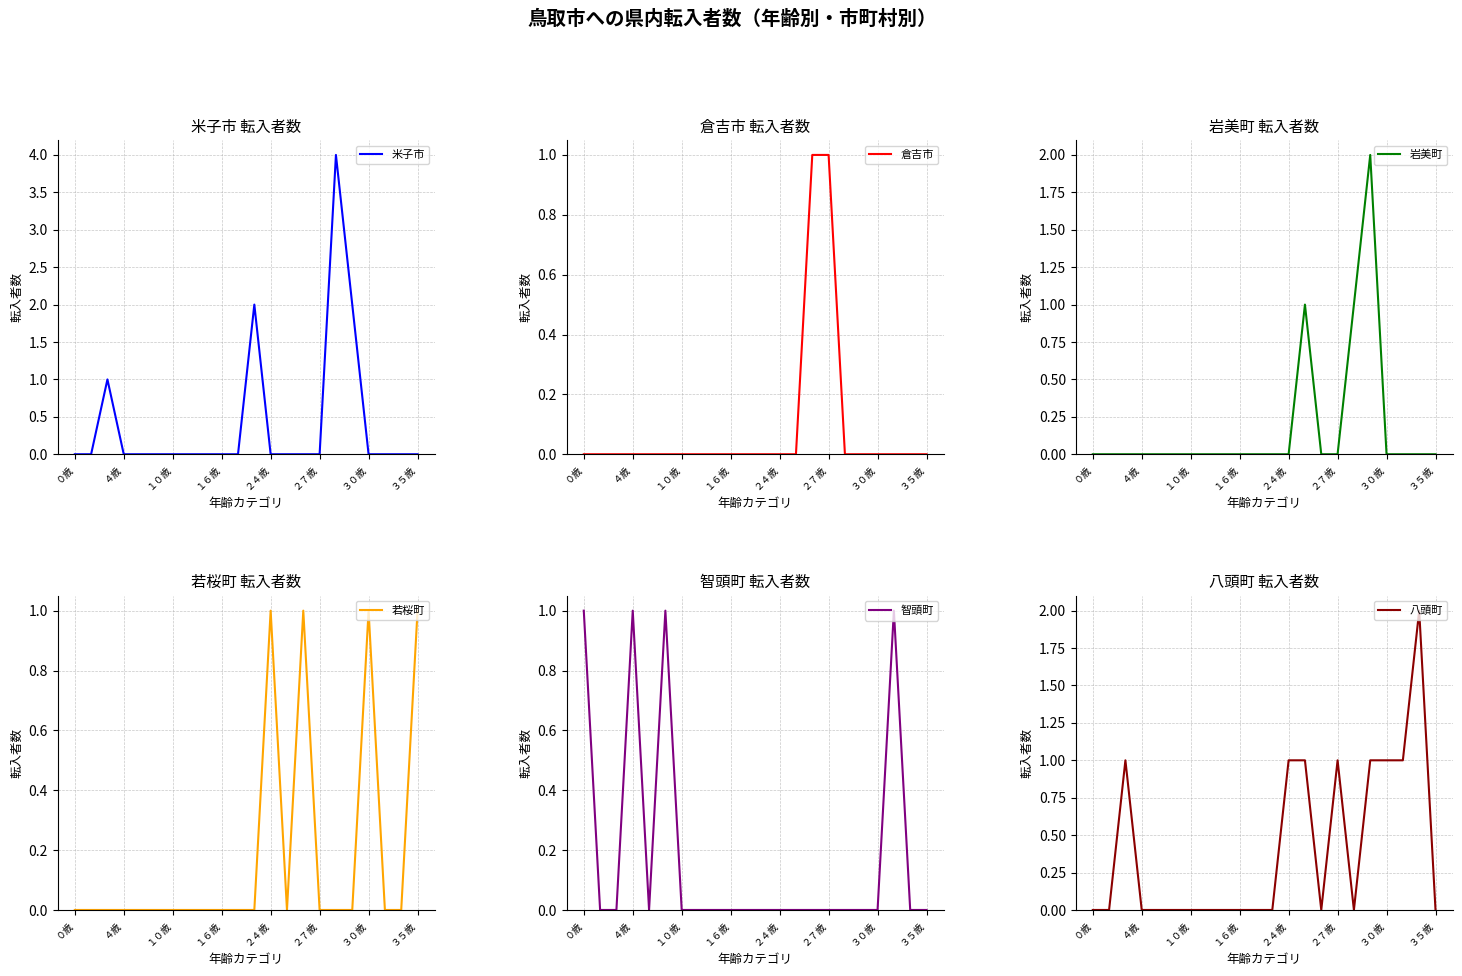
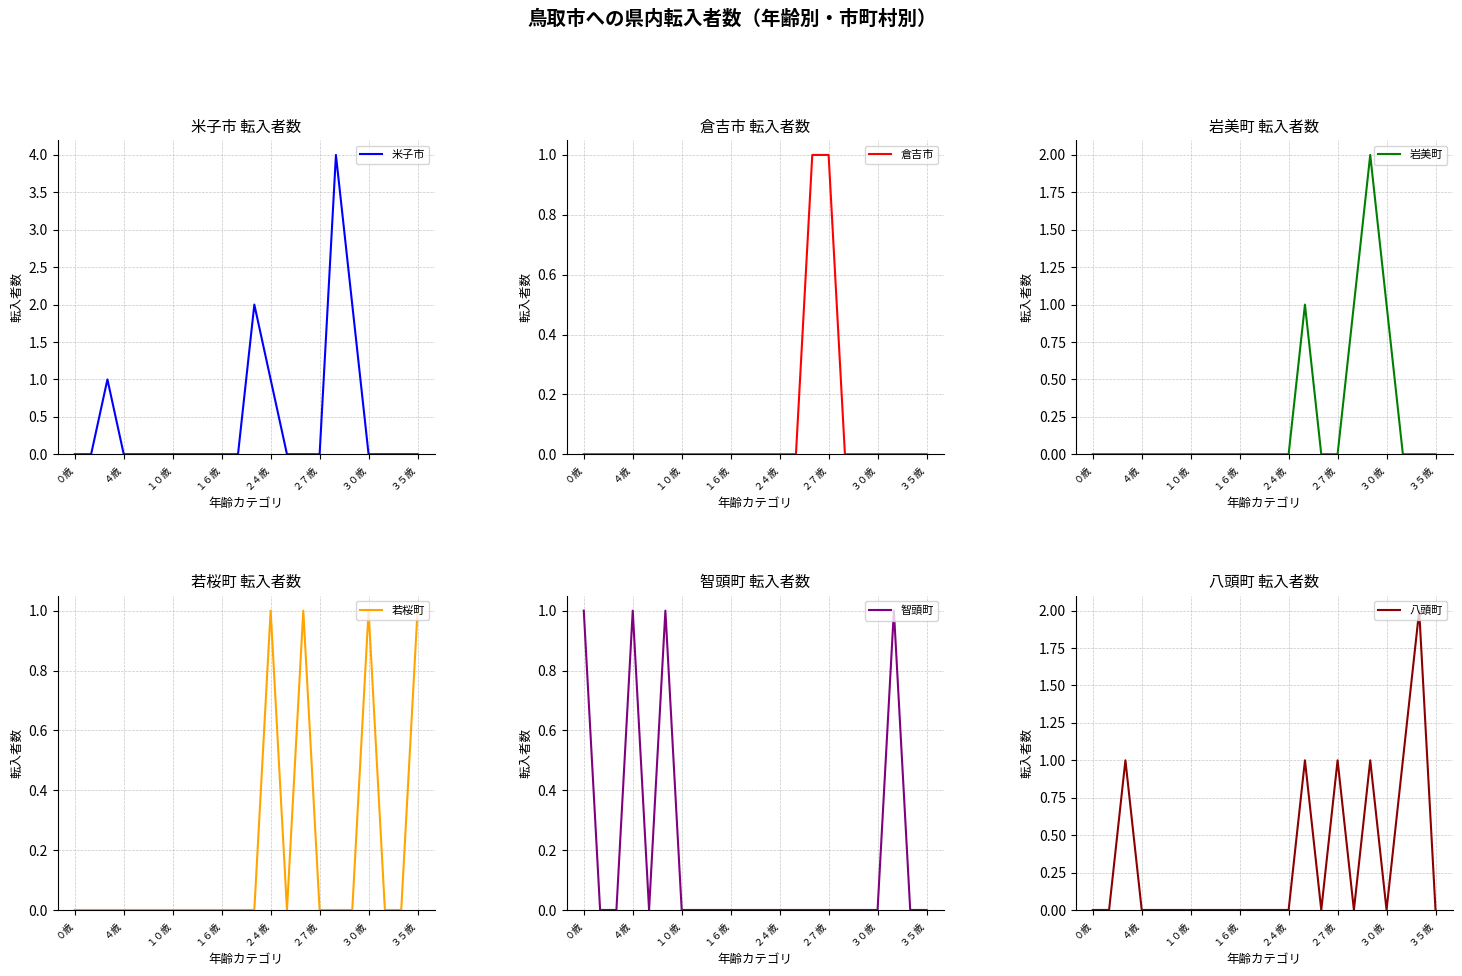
米子市 転入者数, ２４歳: 0 -> 1
岩美町 転入者数, ３０歳: 0 -> 1
八頭町 転入者数, ２４歳: 1 -> 0
八頭町 転入者数, ３０歳: 1 -> 0
